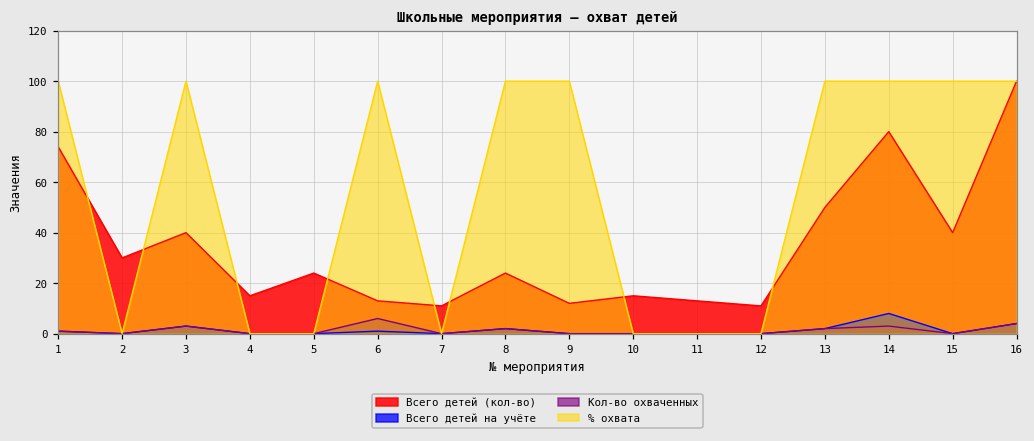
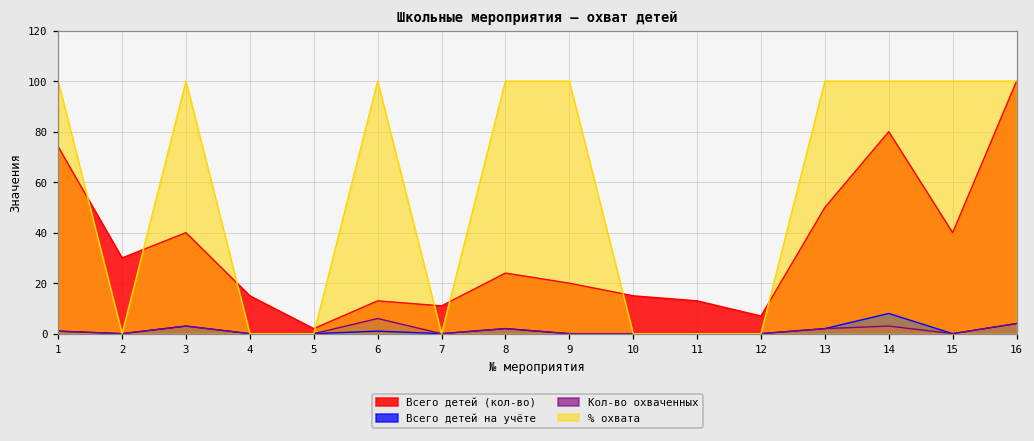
Всего детей (кол-во), 5: 24 -> 2
Всего детей (кол-во), 9: 12 -> 20
Всего детей (кол-во), 12: 11 -> 7
